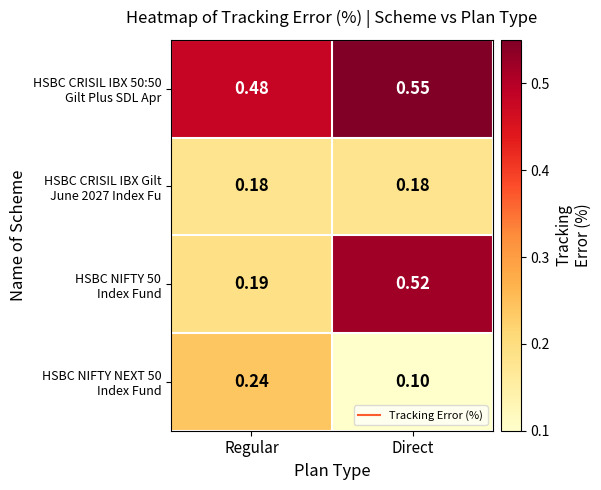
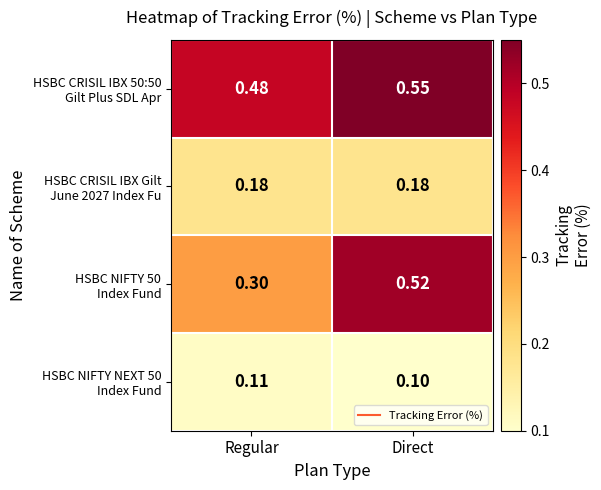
HSBC NIFTY 50 Index Fund, Regular: 0.19 -> 0.30
HSBC NIFTY NEXT 50 Index Fund, Regular: 0.24 -> 0.11
